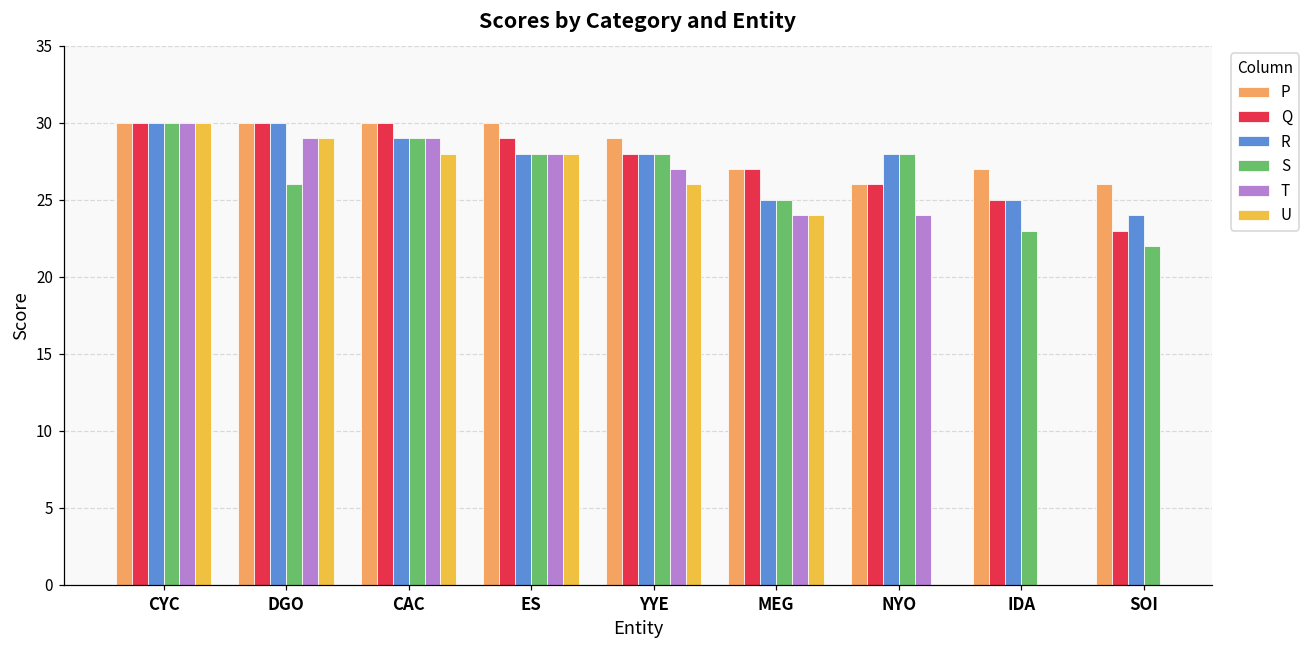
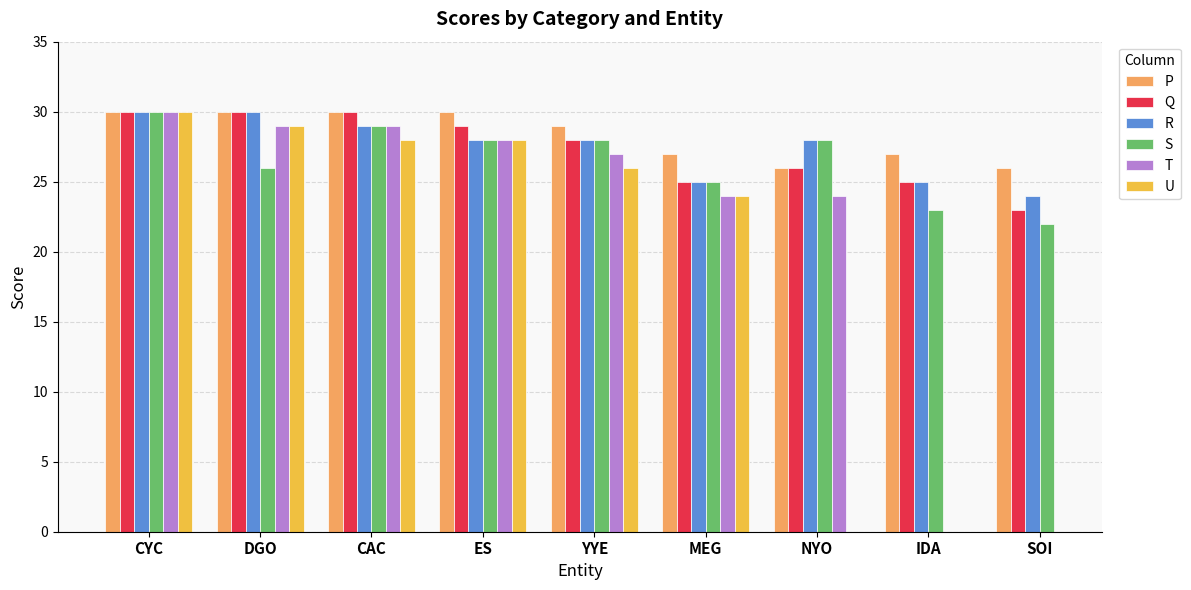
Q, MEG: 27 -> 25
